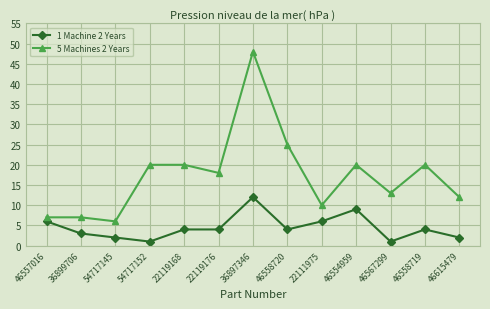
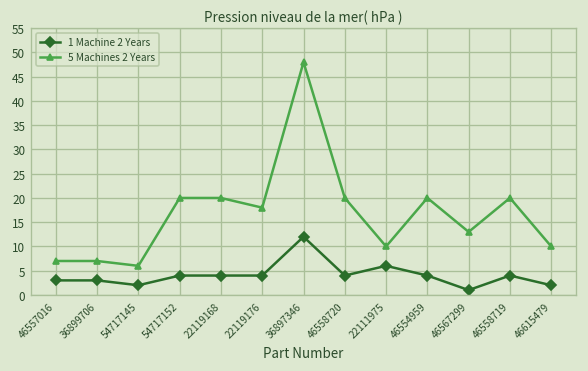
1 Machine 2 Years, 46557016: 6 -> 3
1 Machine 2 Years, 54717152: 1 -> 4
5 Machines 2 Years, 46558720: 25 -> 20
1 Machine 2 Years, 46554959: 9 -> 4
5 Machines 2 Years, 46615479: 12 -> 10
